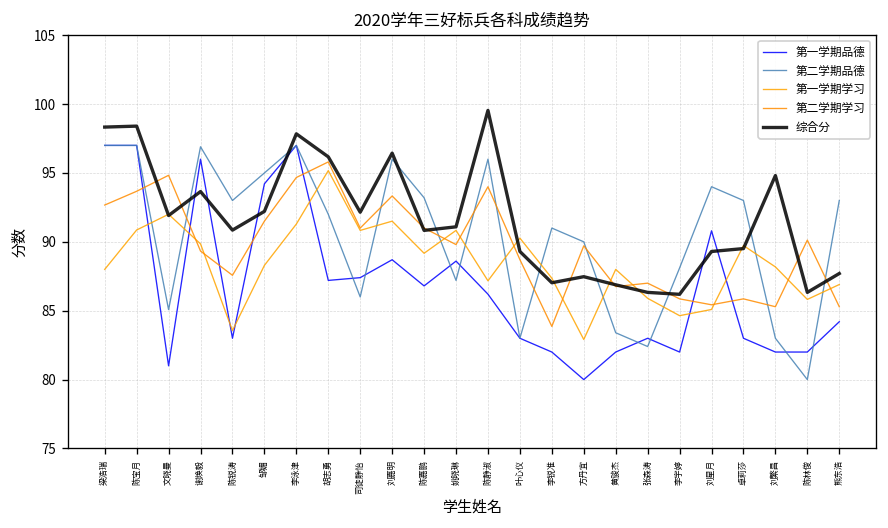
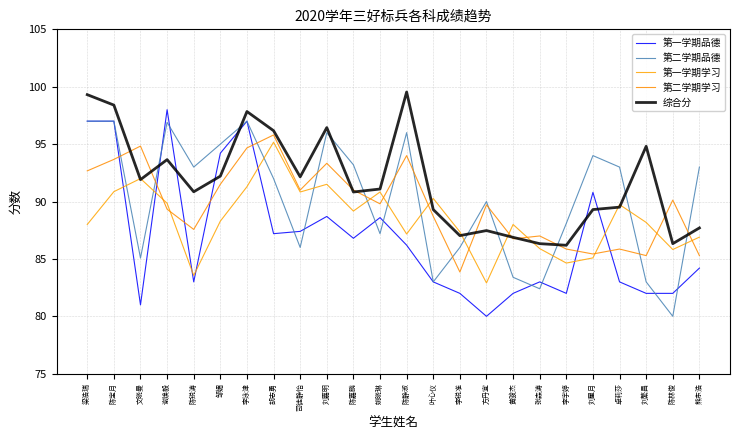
综合分, 梁浩瑞: 98.3 -> 99.3
第一学期品德, 谢焕毅: 96 -> 98
第二学期品德, 李锐准: 91 -> 86
